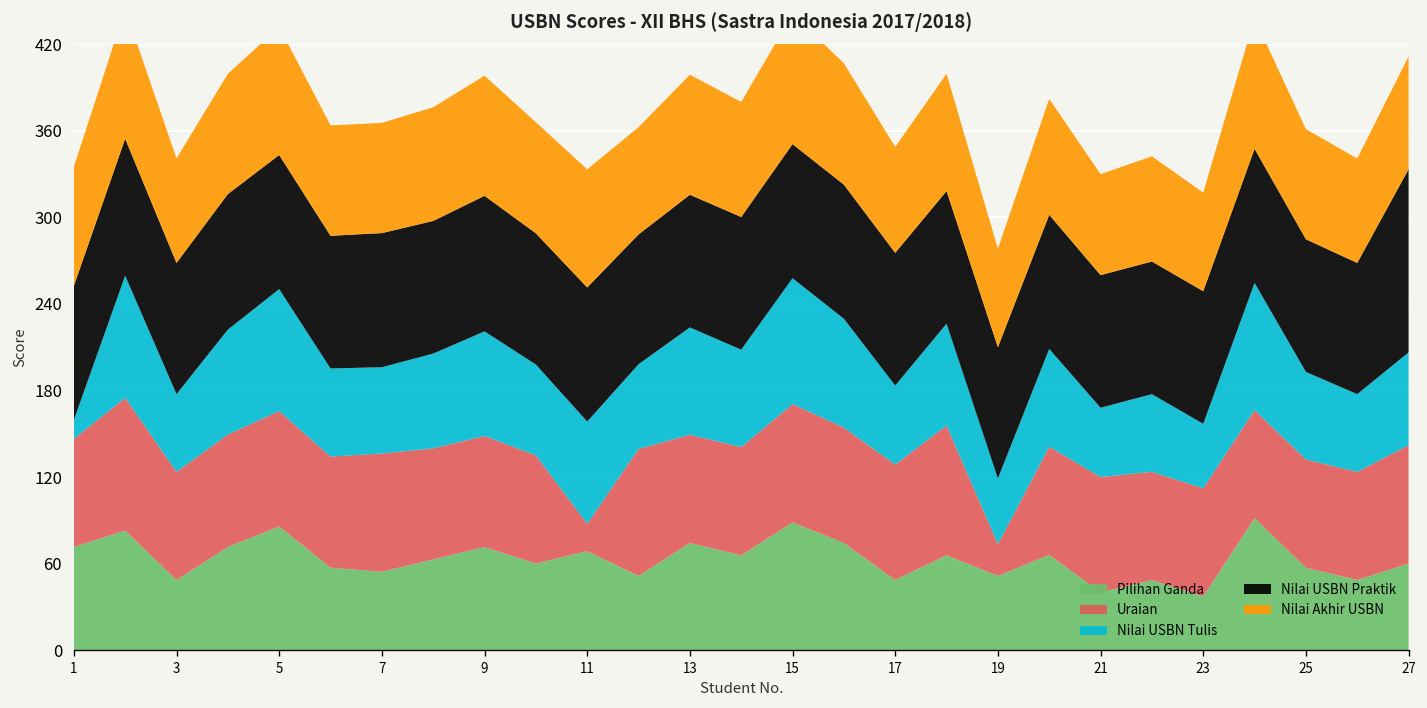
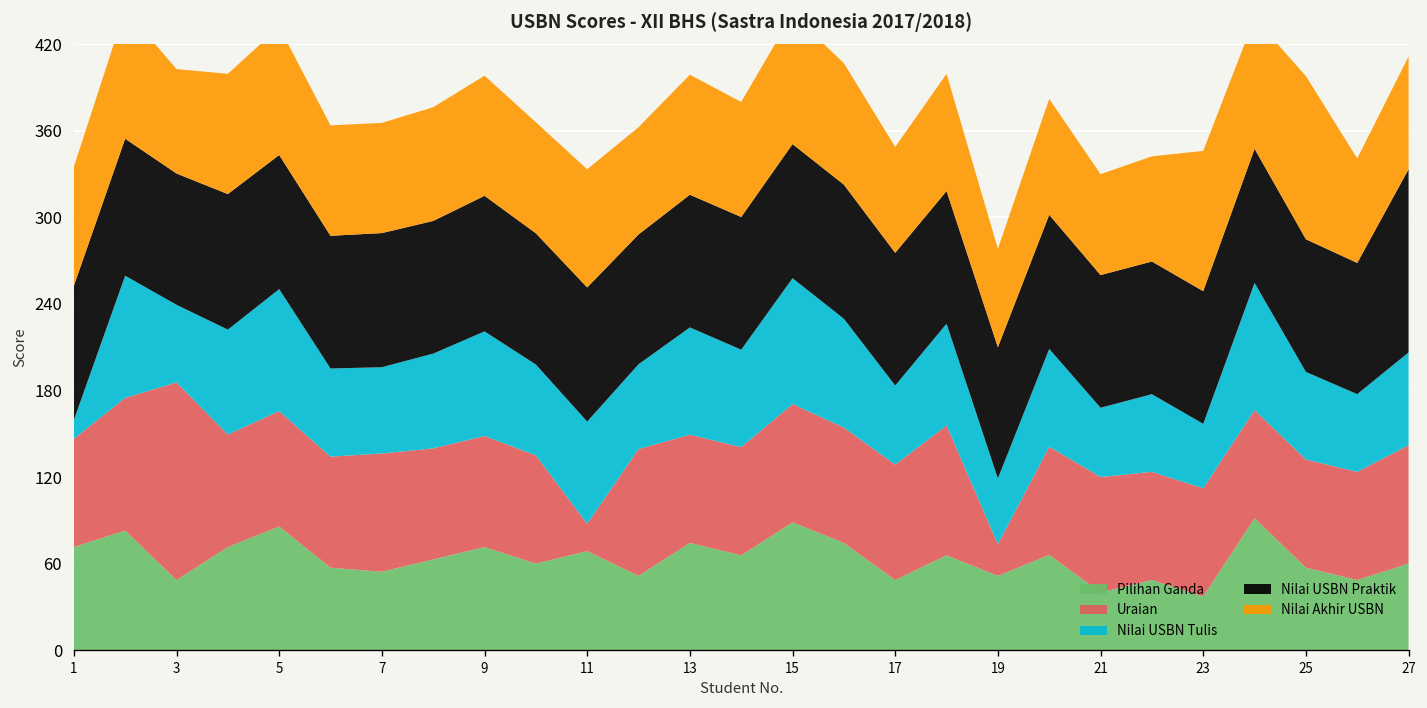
Uraian, 3: 75 -> 137
Nilai Akhir USBN, 23: 68 -> 97
Nilai Akhir USBN, 25: 76 -> 113
